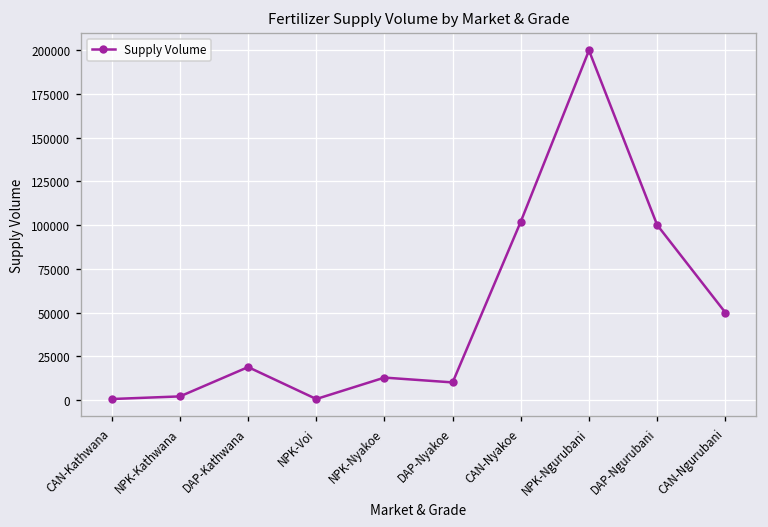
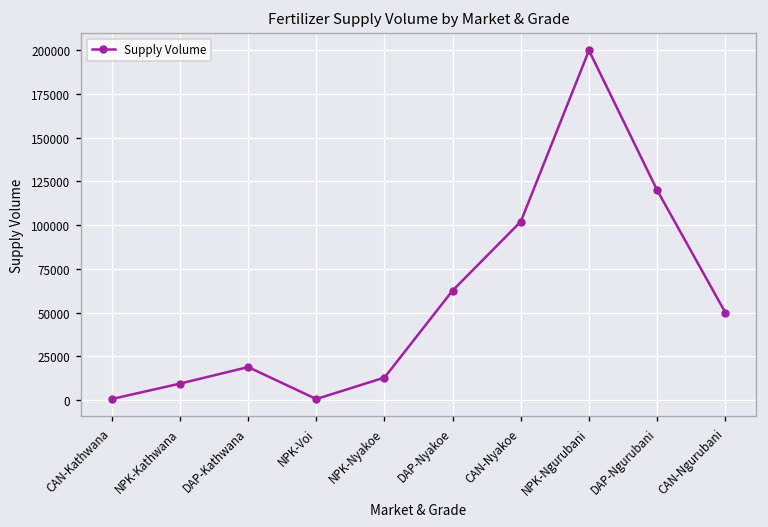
NPK-Kathwana: 2000 -> 9000
DAP-Nyakoe: 10000 -> 63000
DAP-Ngurubani: 100000 -> 120000
